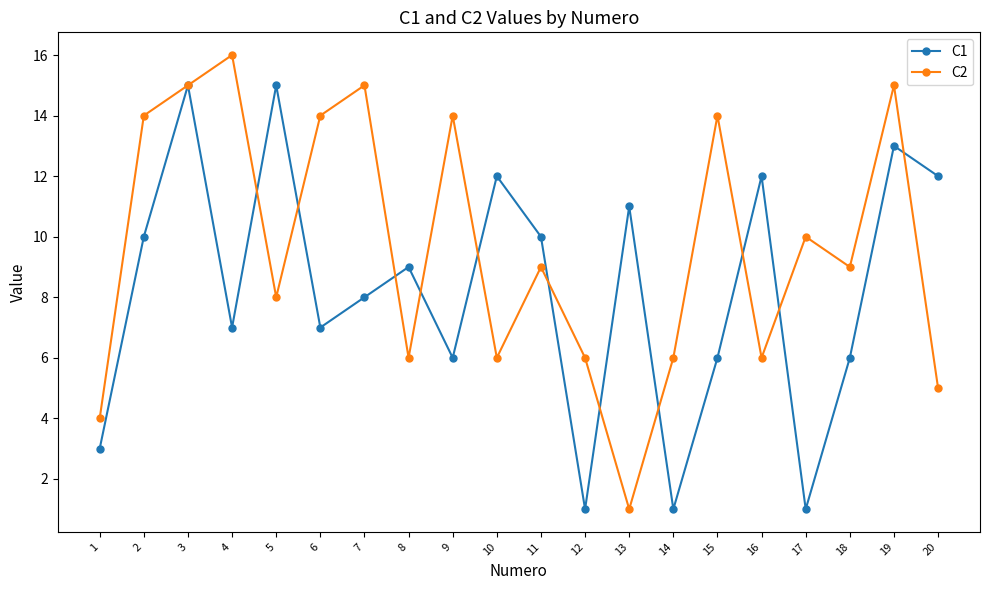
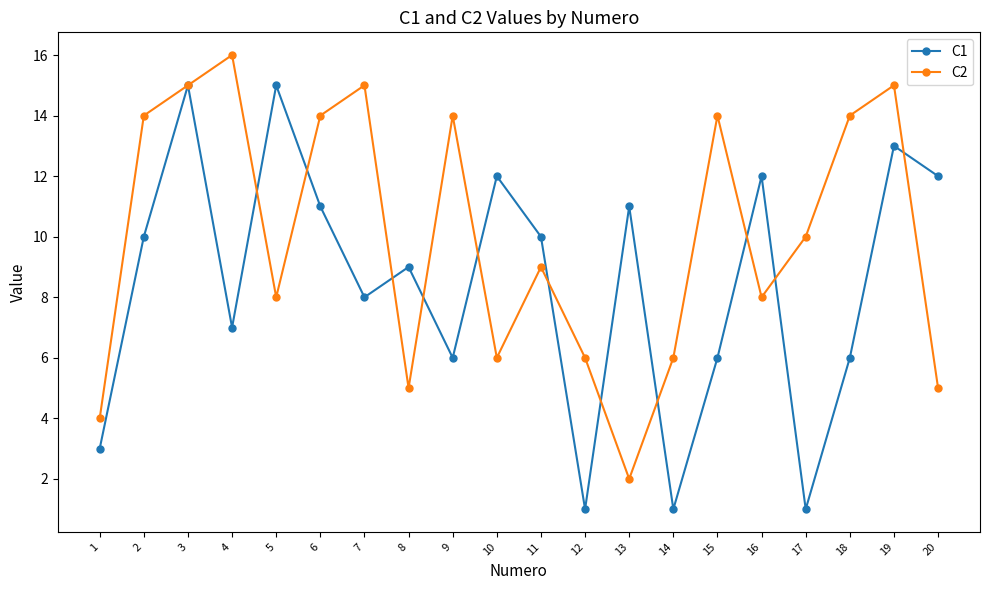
C1, 6: 7 -> 11
C2, 8: 6 -> 5
C2, 13: 1 -> 2
C2, 16: 6 -> 8
C2, 18: 9 -> 14
